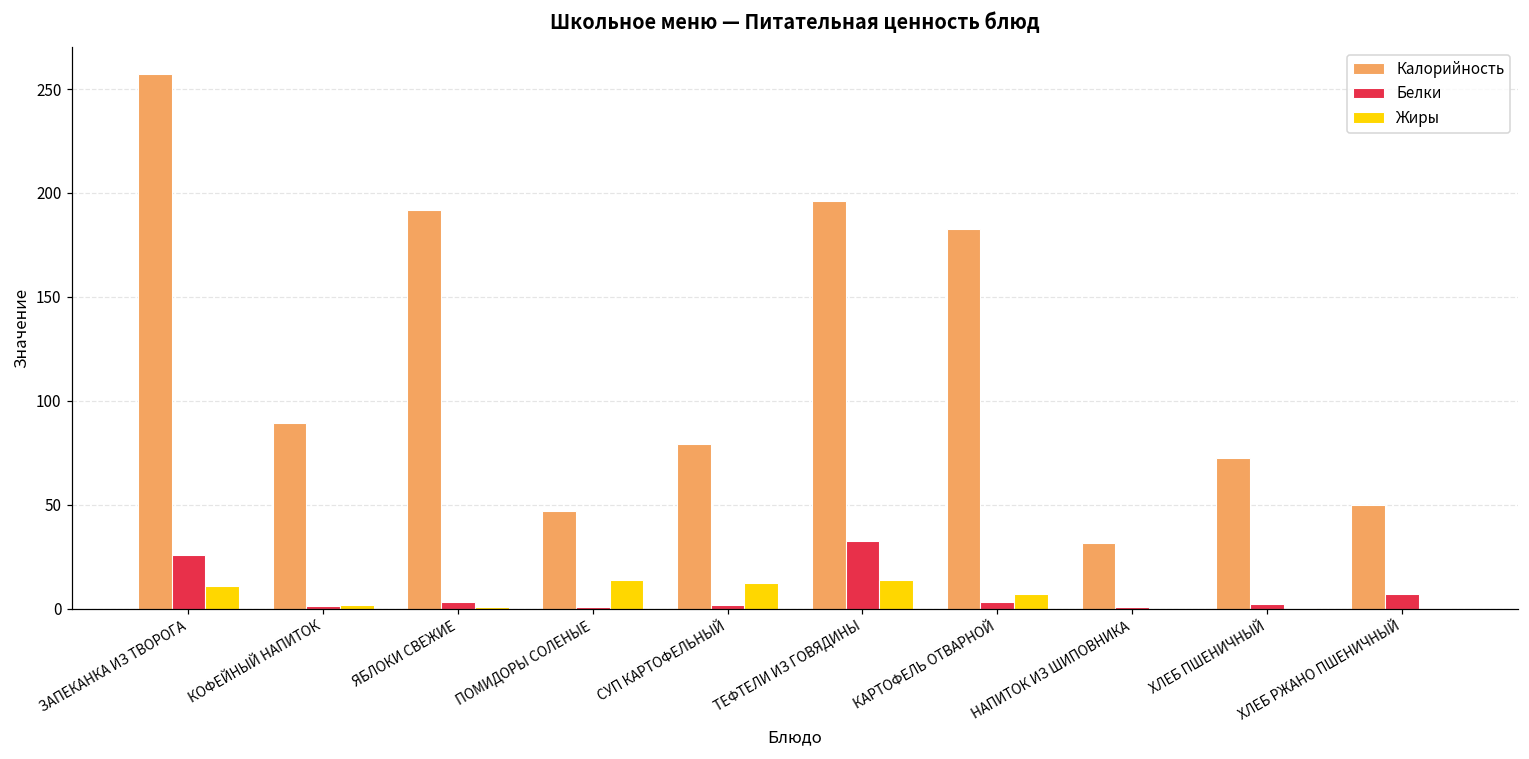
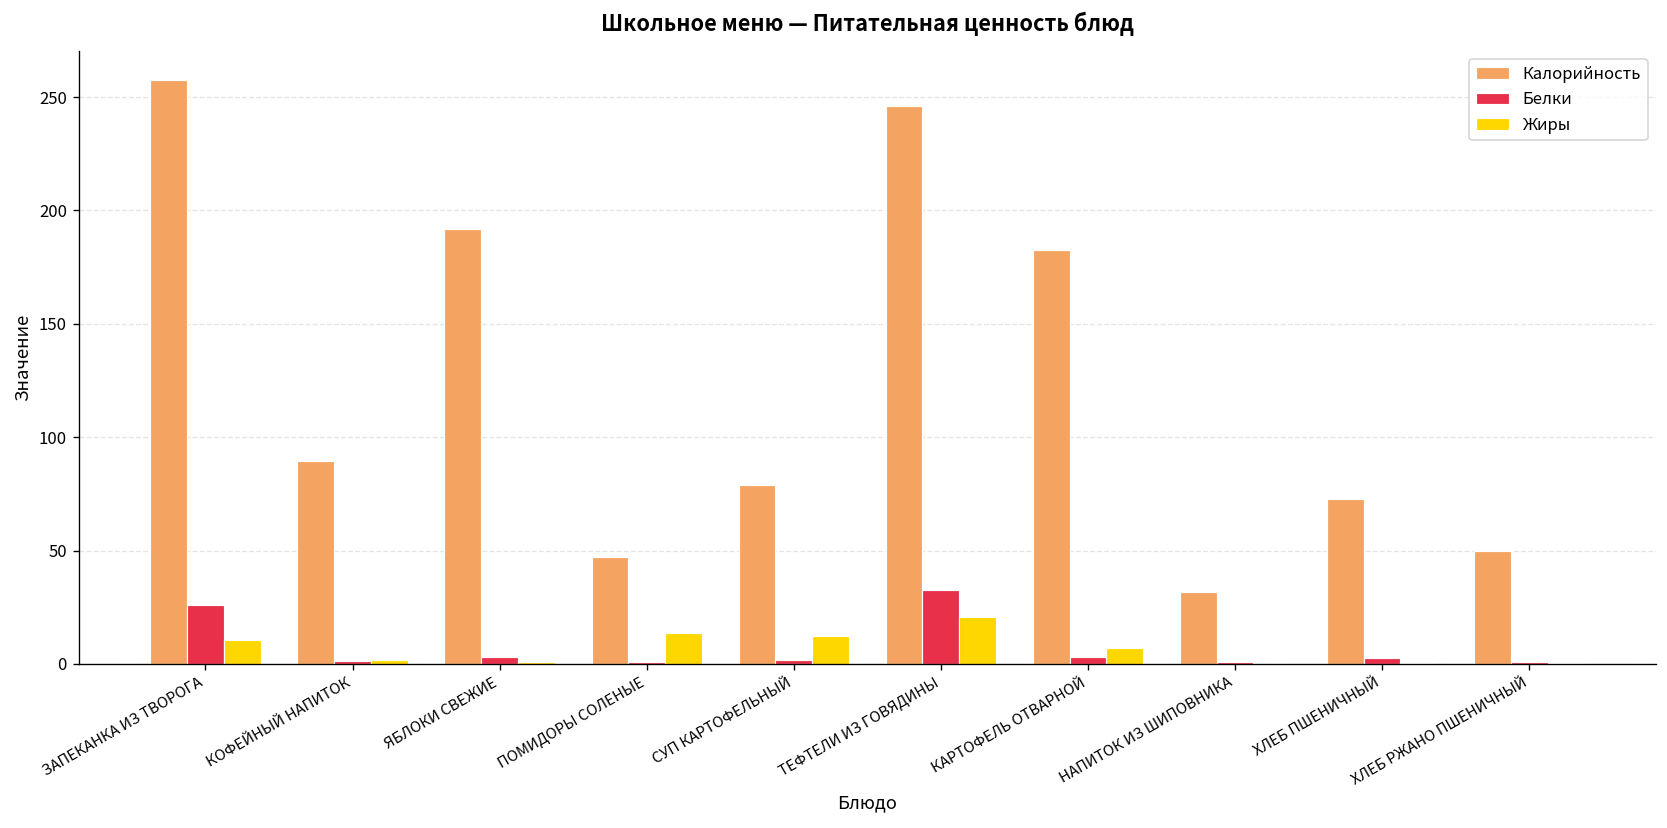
Калорийность, ТЕФТЕЛИ ИЗ ГОВЯДИНЫ: 196 -> 246
Жиры, ТЕФТЕЛИ ИЗ ГОВЯДИНЫ: 14 -> 21
Белки, ХЛЕБ РЖАНО ПШЕНИЧНЫЙ: 7 -> 1
